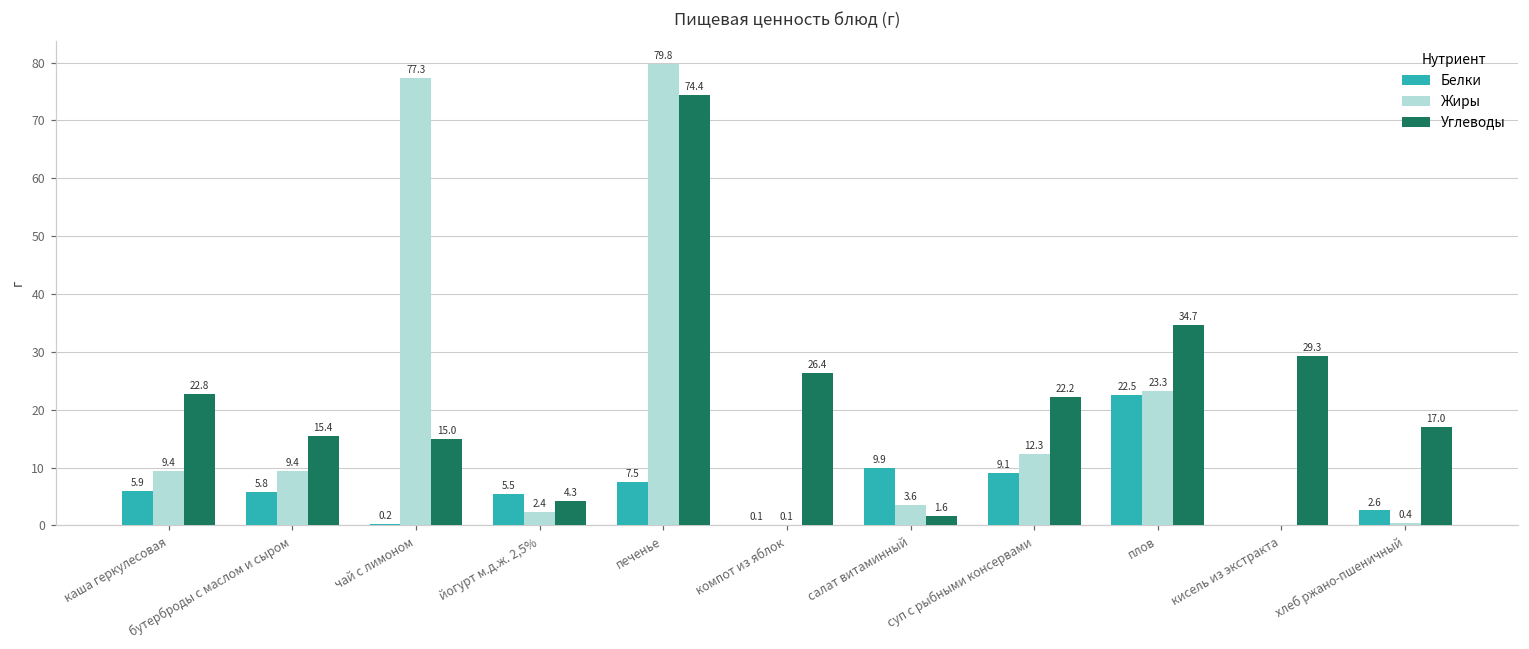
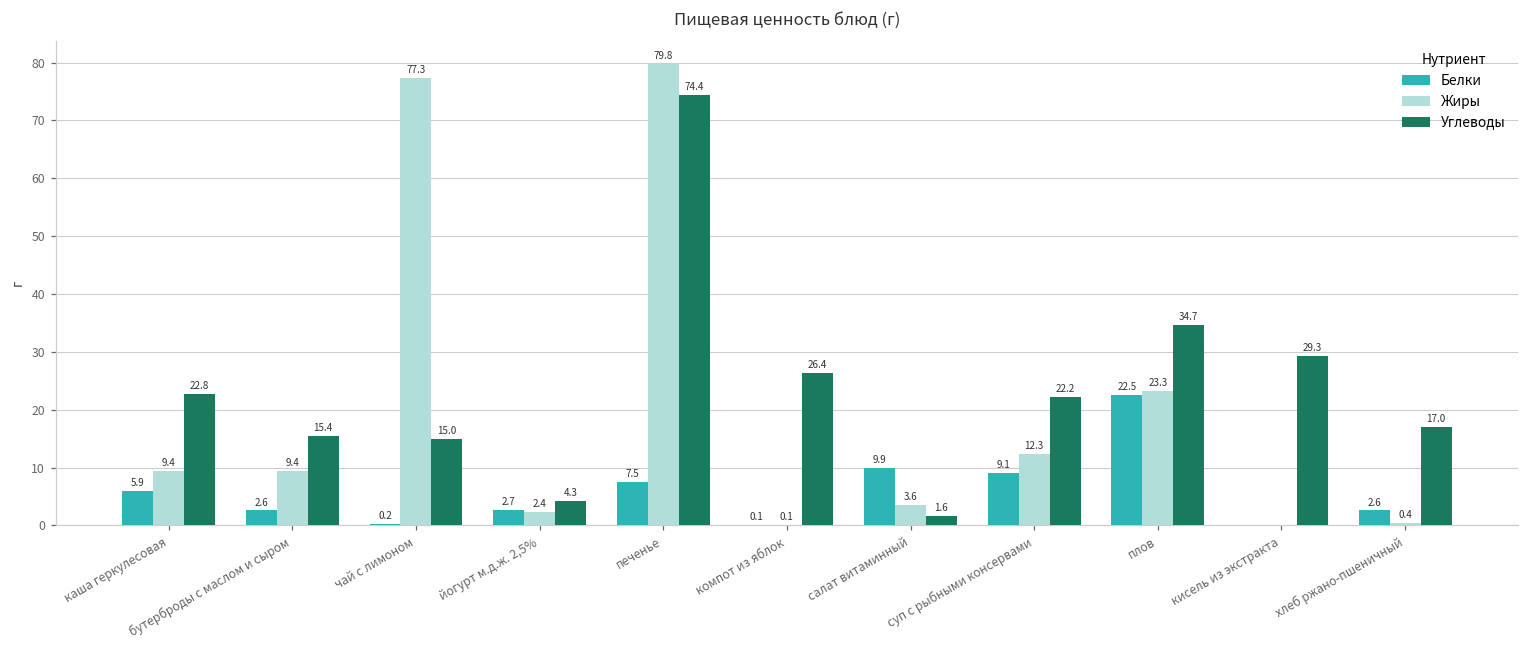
Белки, бутерброды с маслом и сыром: 5.8 -> 2.6
Белки, йогурт м.д.ж. 2,5%: 5.5 -> 2.7
